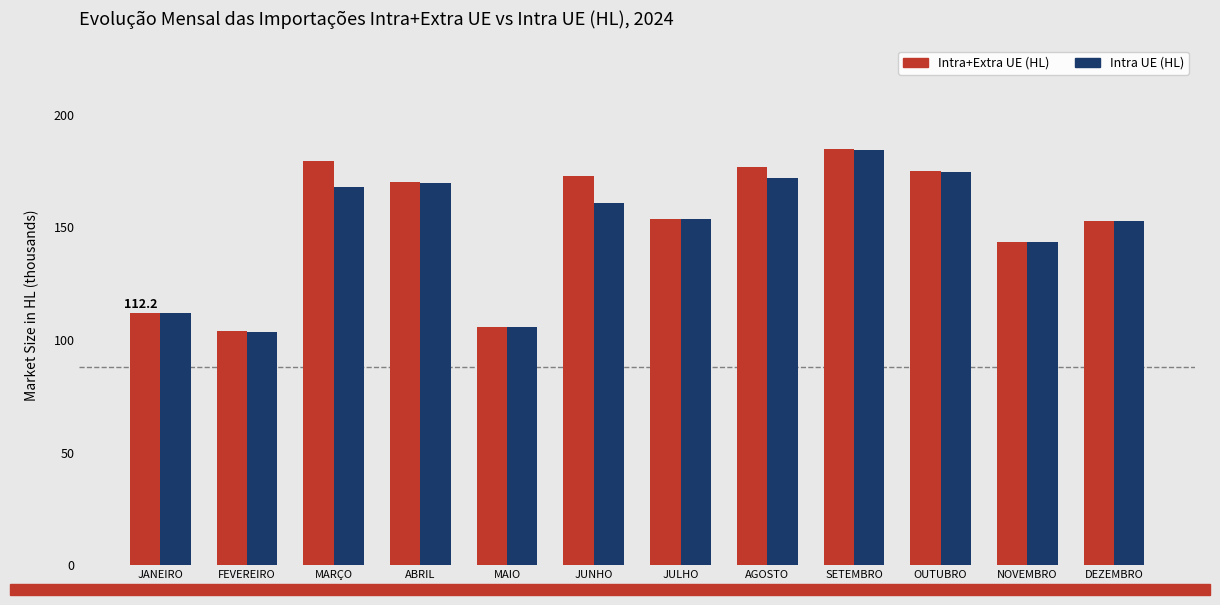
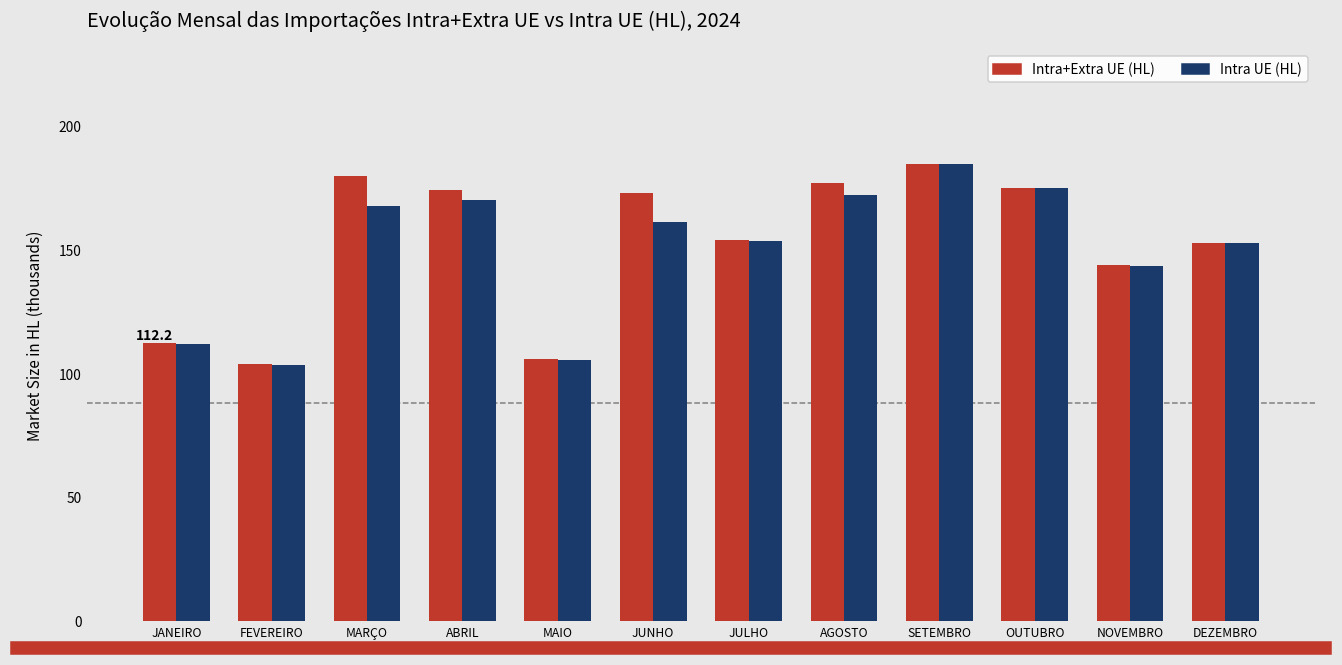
Intra+Extra UE (HL), ABRIL: 170 -> 174
